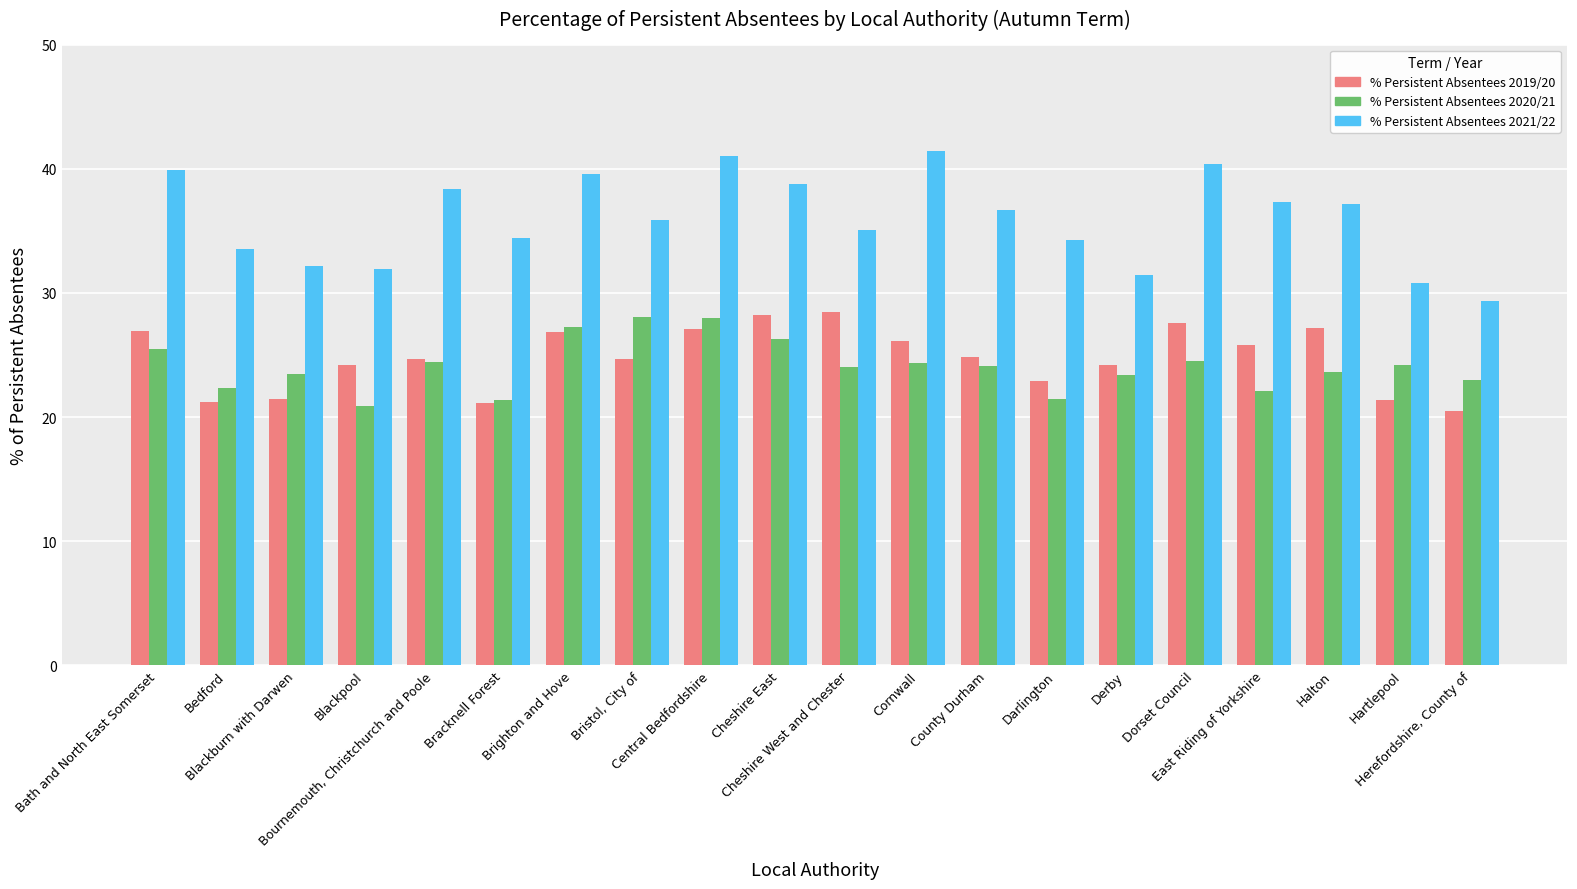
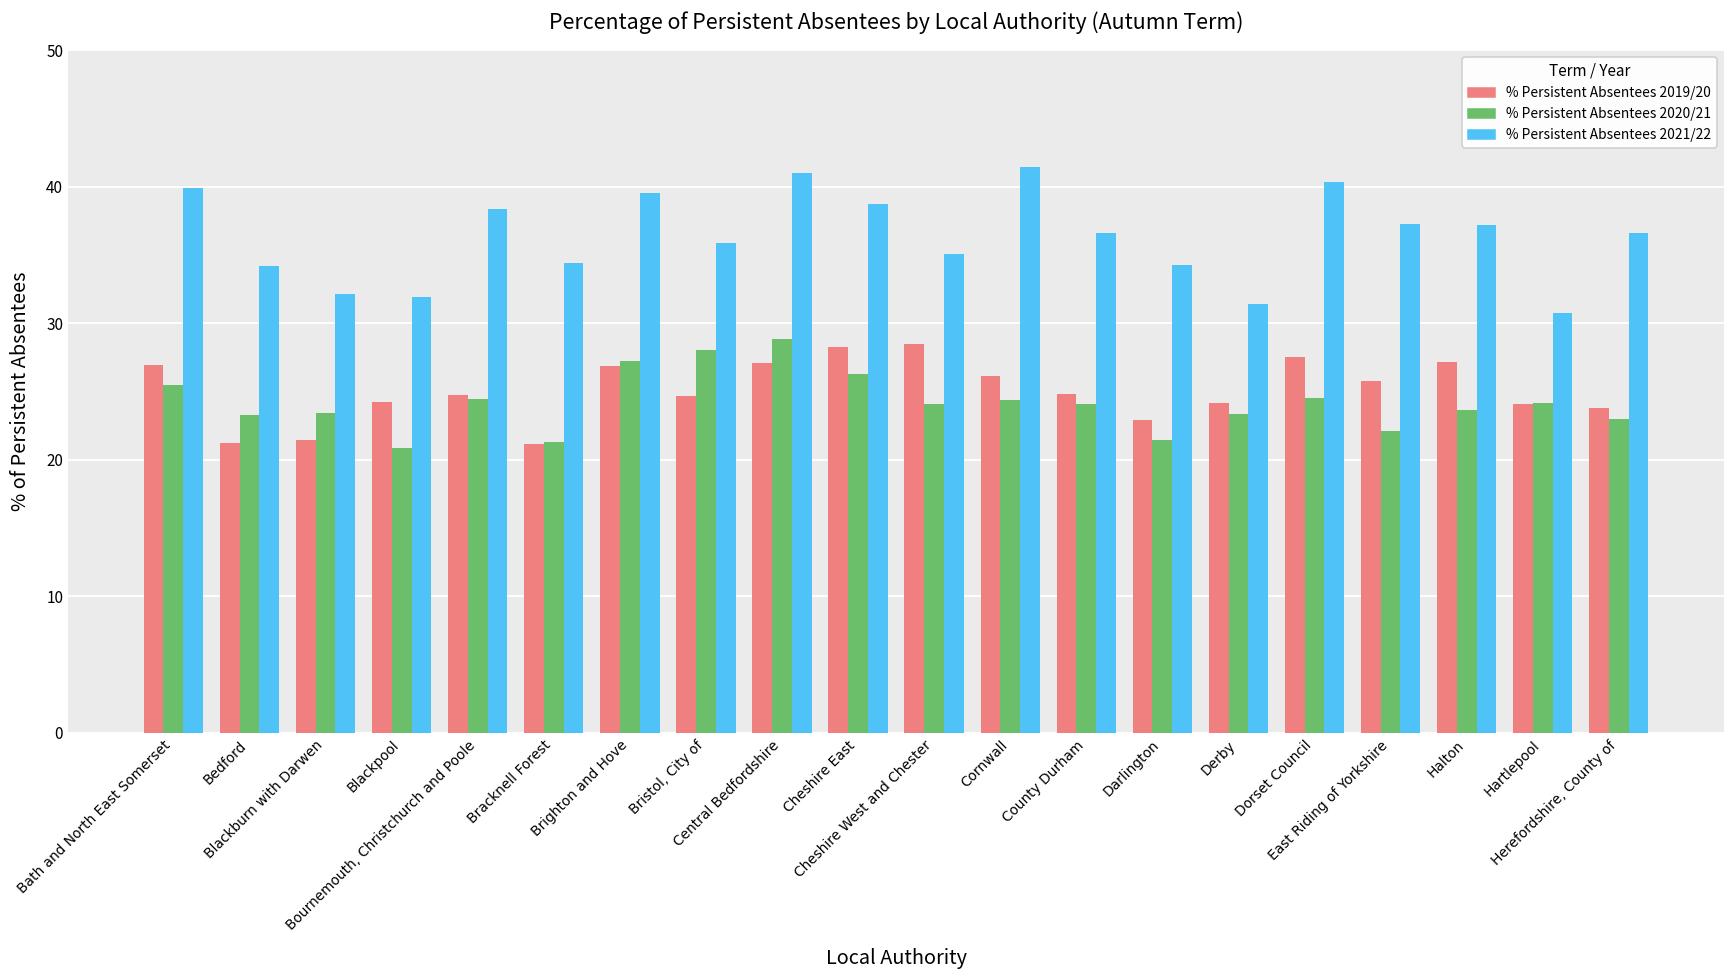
% Persistent Absentees 2020/21, Bedford: 22.4 -> 23.3
% Persistent Absentees 2021/22, Bedford: 33.6 -> 34.2
% Persistent Absentees 2020/21, Central Bedfordshire: 28.0 -> 28.8
% Persistent Absentees 2019/20, Hartlepool: 21.4 -> 24.1
% Persistent Absentees 2019/20, Herefordshire, County of: 20.5 -> 23.8
% Persistent Absentees 2021/22, Herefordshire, County of: 29.3 -> 36.6
